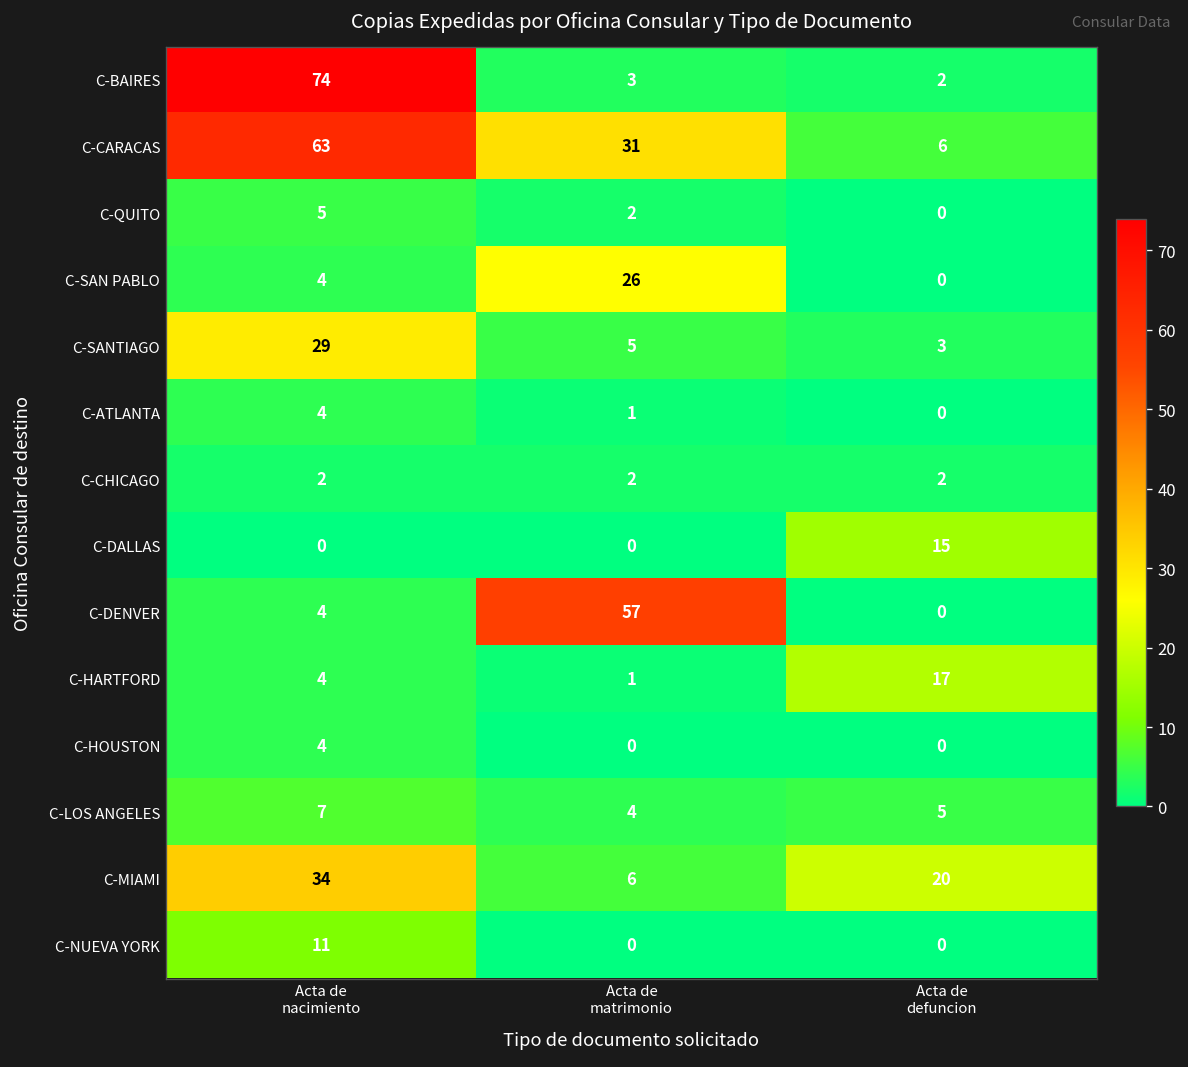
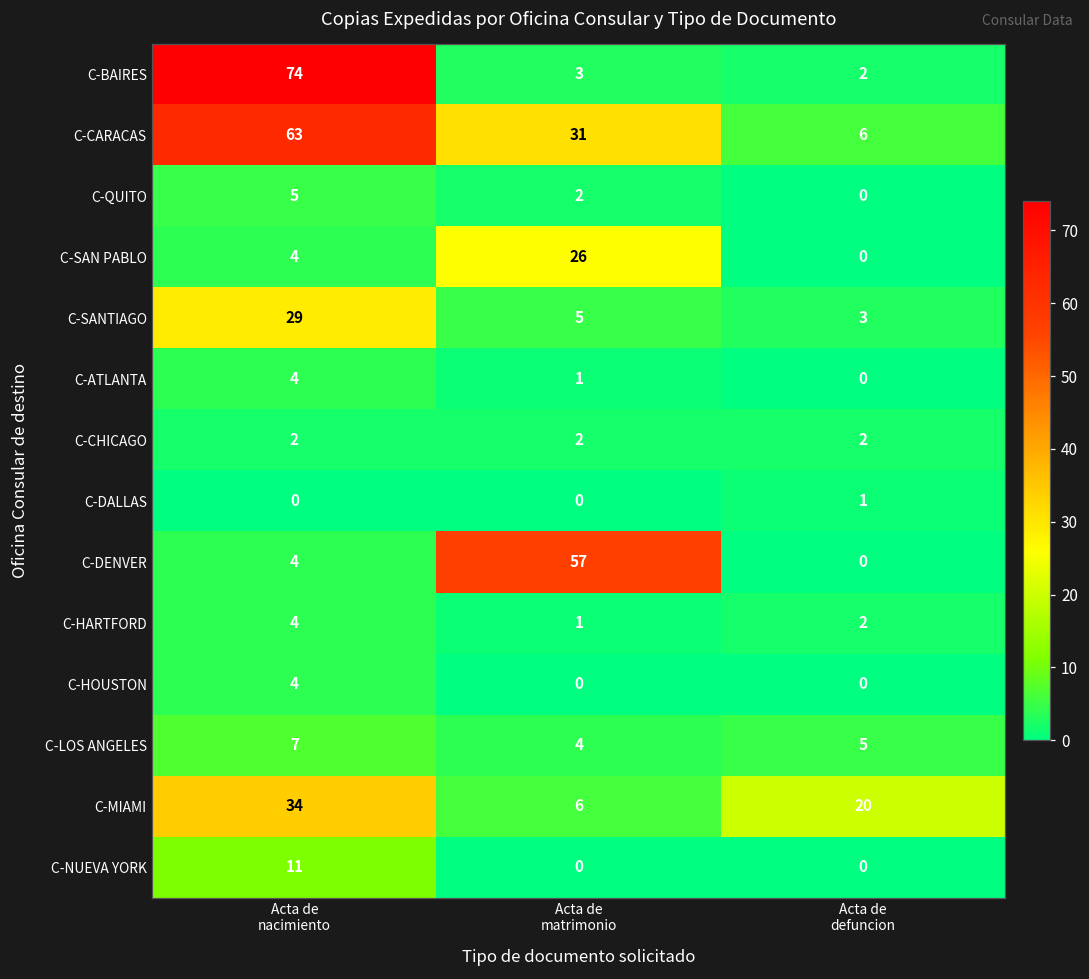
C-DALLAS, Acta de defuncion: 15 -> 1
C-HARTFORD, Acta de defuncion: 17 -> 2
